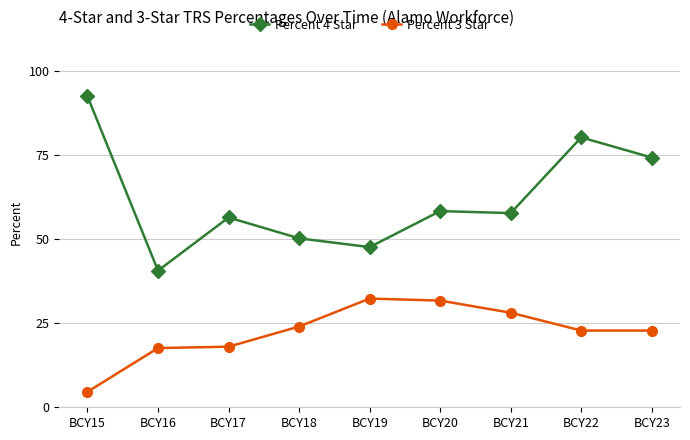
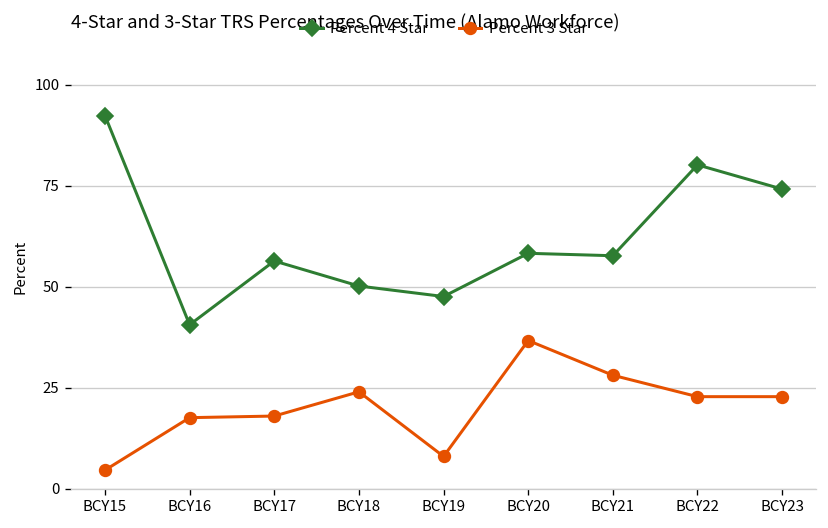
Percent 3 Star, BCY19: 32 -> 8
Percent 3 Star, BCY20: 32 -> 37
